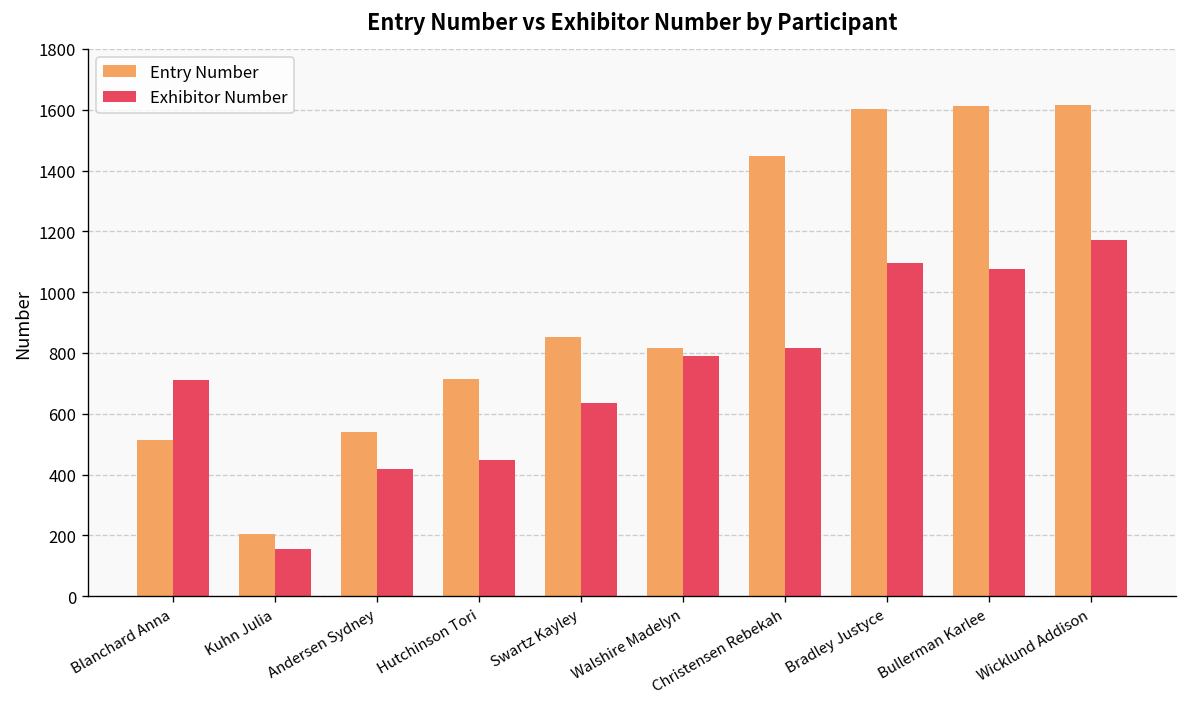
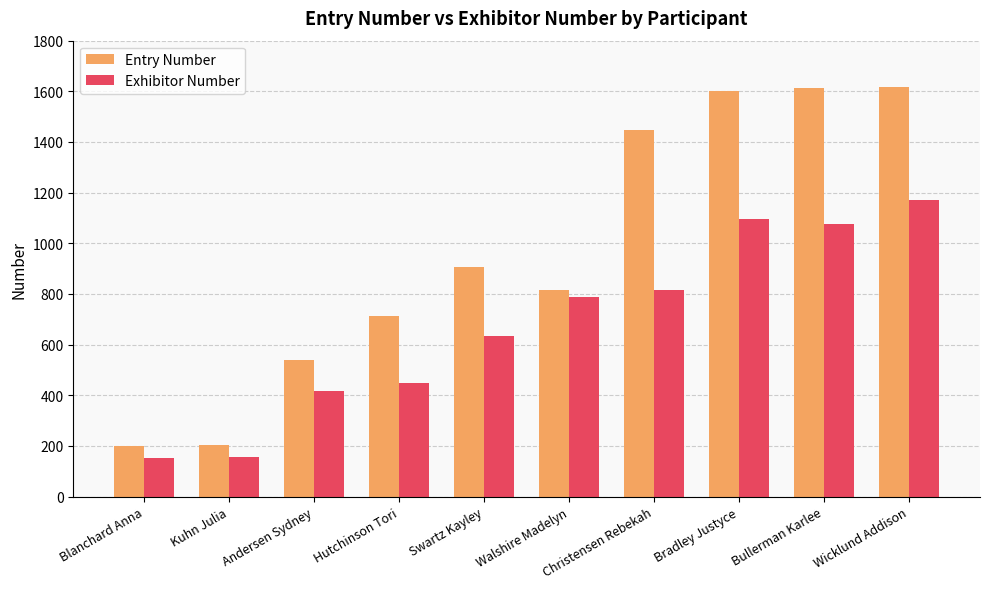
Entry Number, Blanchard Anna: 520 -> 200
Exhibitor Number, Blanchard Anna: 710 -> 150
Entry Number, Swartz Kayley: 850 -> 910
